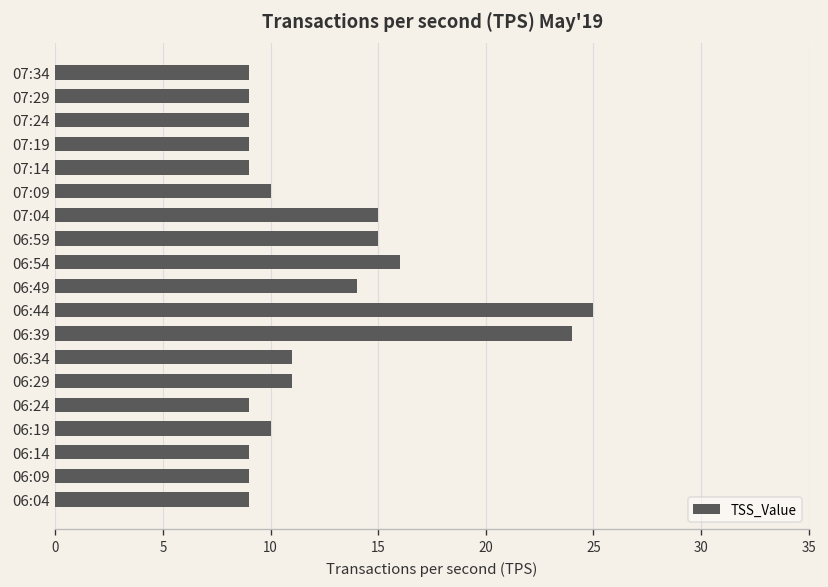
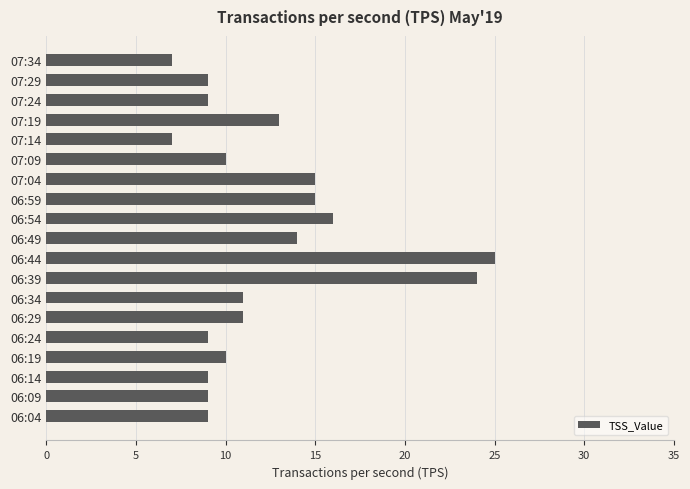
07:34: 9 -> 7
07:19: 9 -> 13
07:14: 9 -> 7
